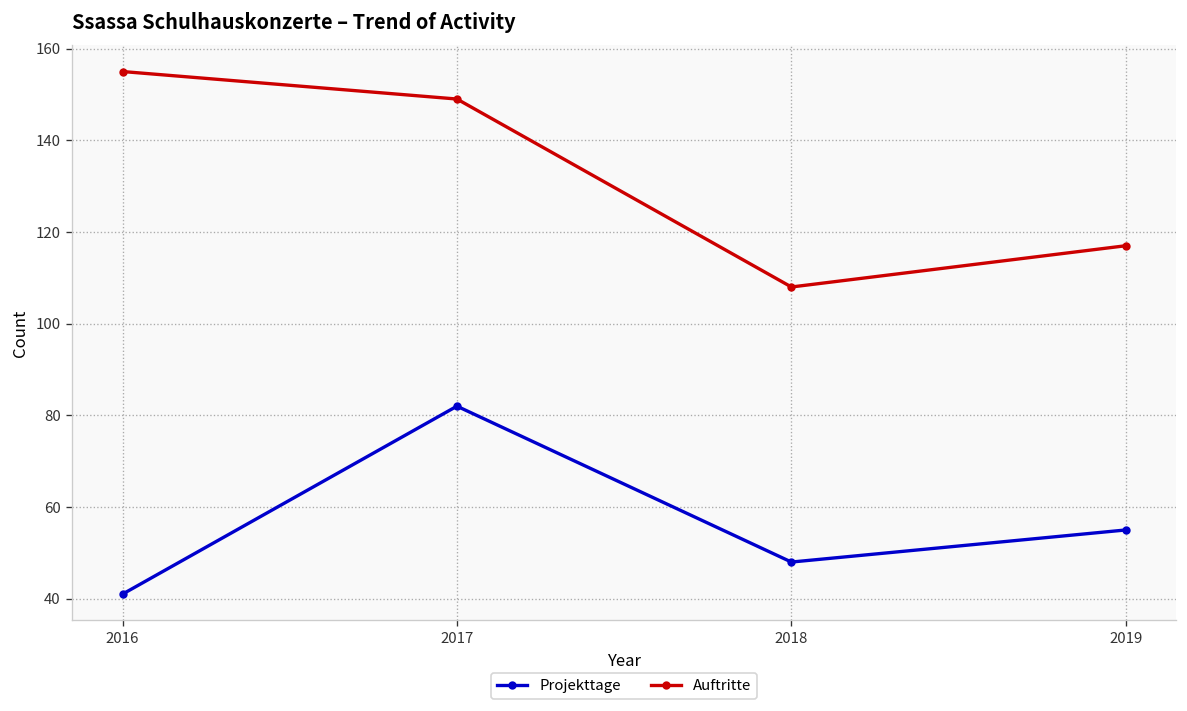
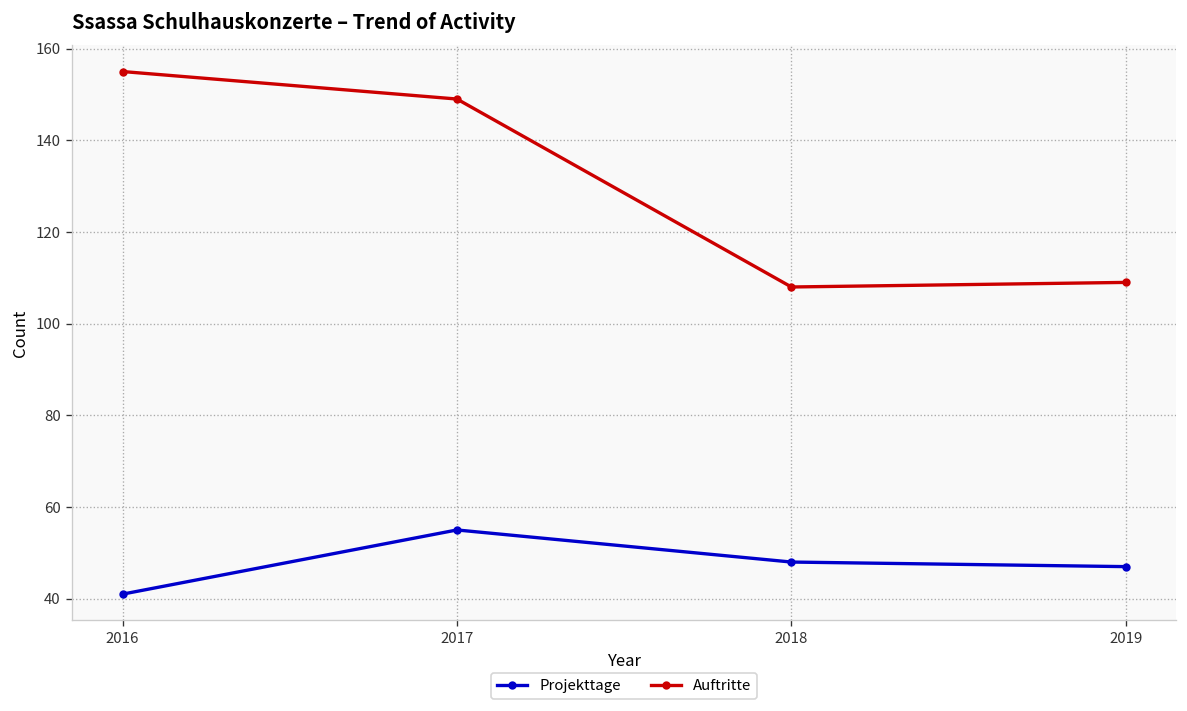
Projekttage, 2017: 82 -> 55
Projekttage, 2019: 55 -> 47
Auftritte, 2019: 117 -> 109
